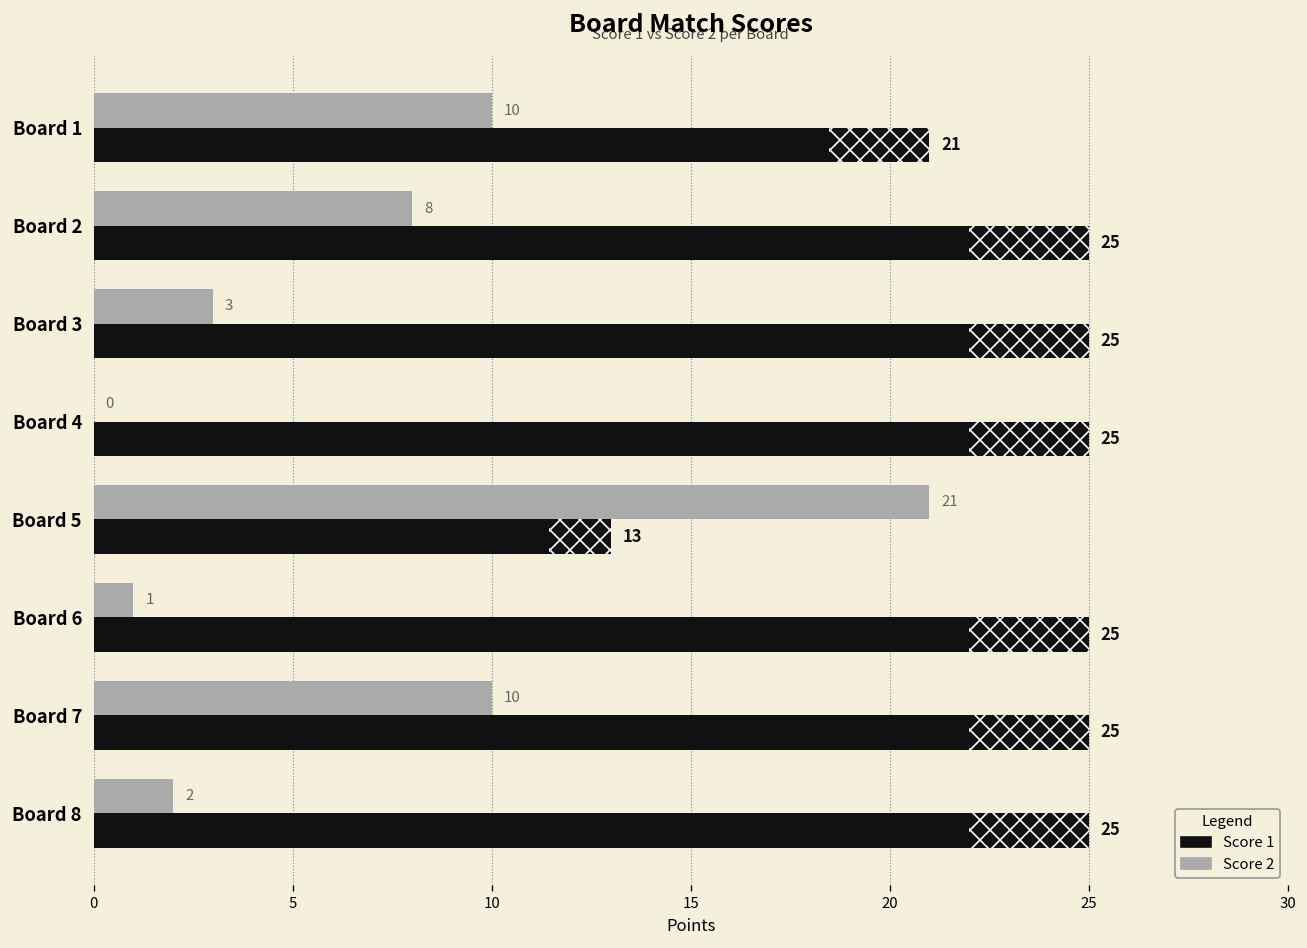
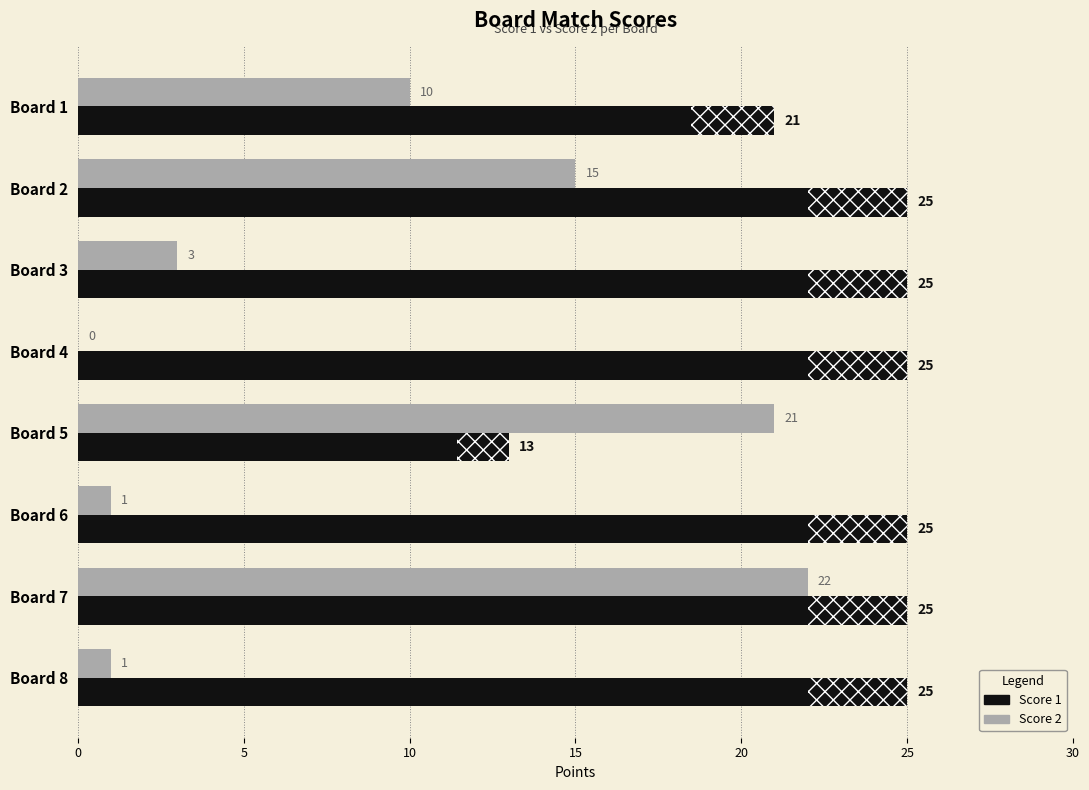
Score 2, Board 2: 8 -> 15
Score 2, Board 7: 10 -> 22
Score 2, Board 8: 2 -> 1
